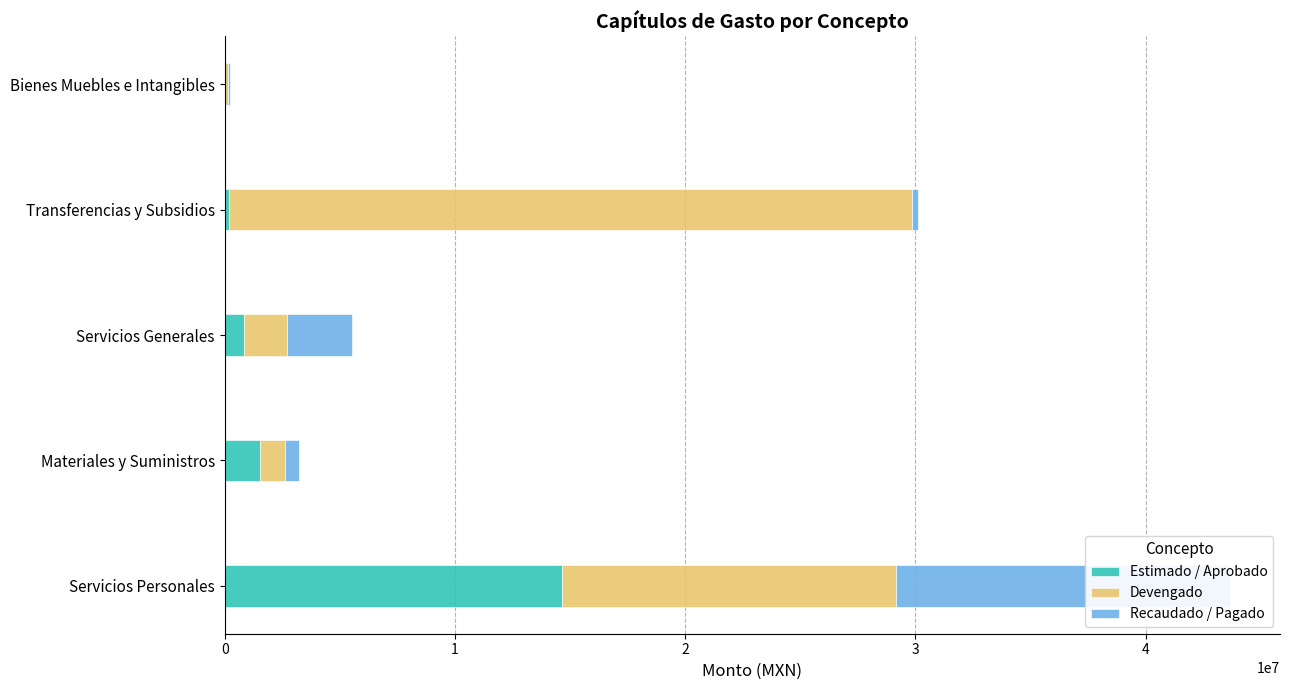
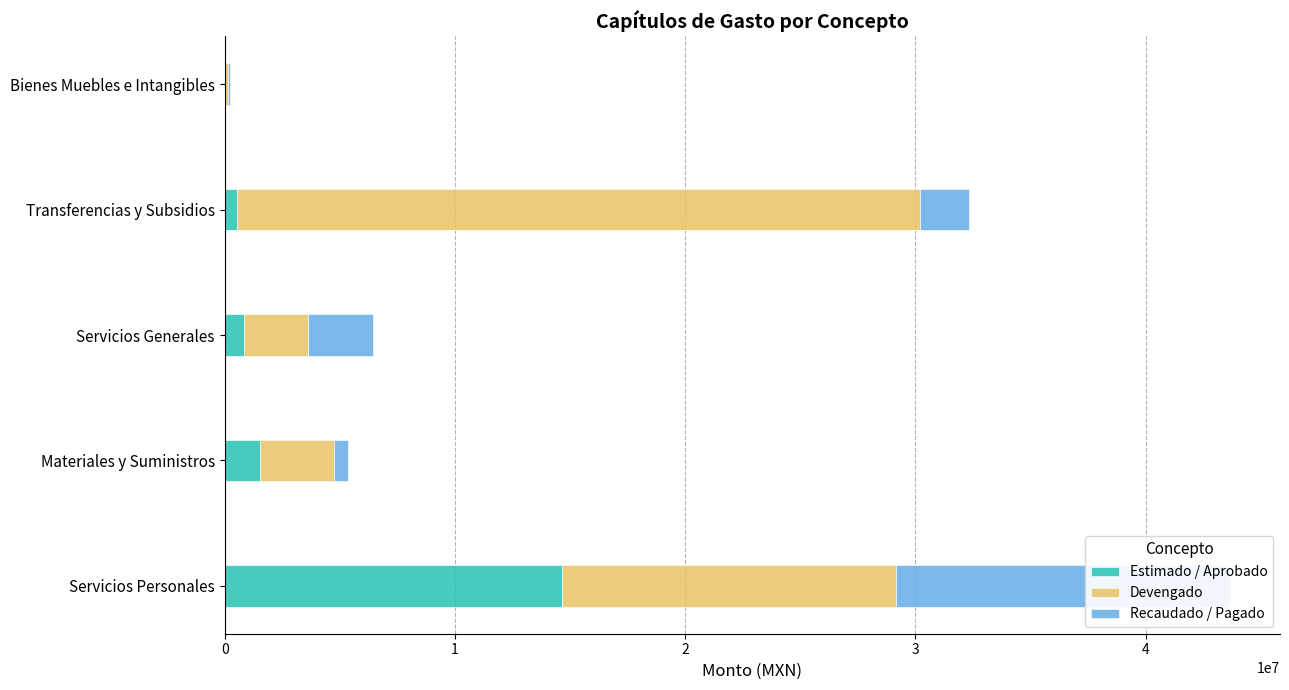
Estimado / Aprobado, Transferencias y Subsidios: 200000 -> 500000
Recaudado / Pagado, Transferencias y Subsidios: 300000 -> 2100000
Devengado, Servicios Generales: 1900000 -> 2800000
Devengado, Materiales y Suministros: 1100000 -> 3200000
